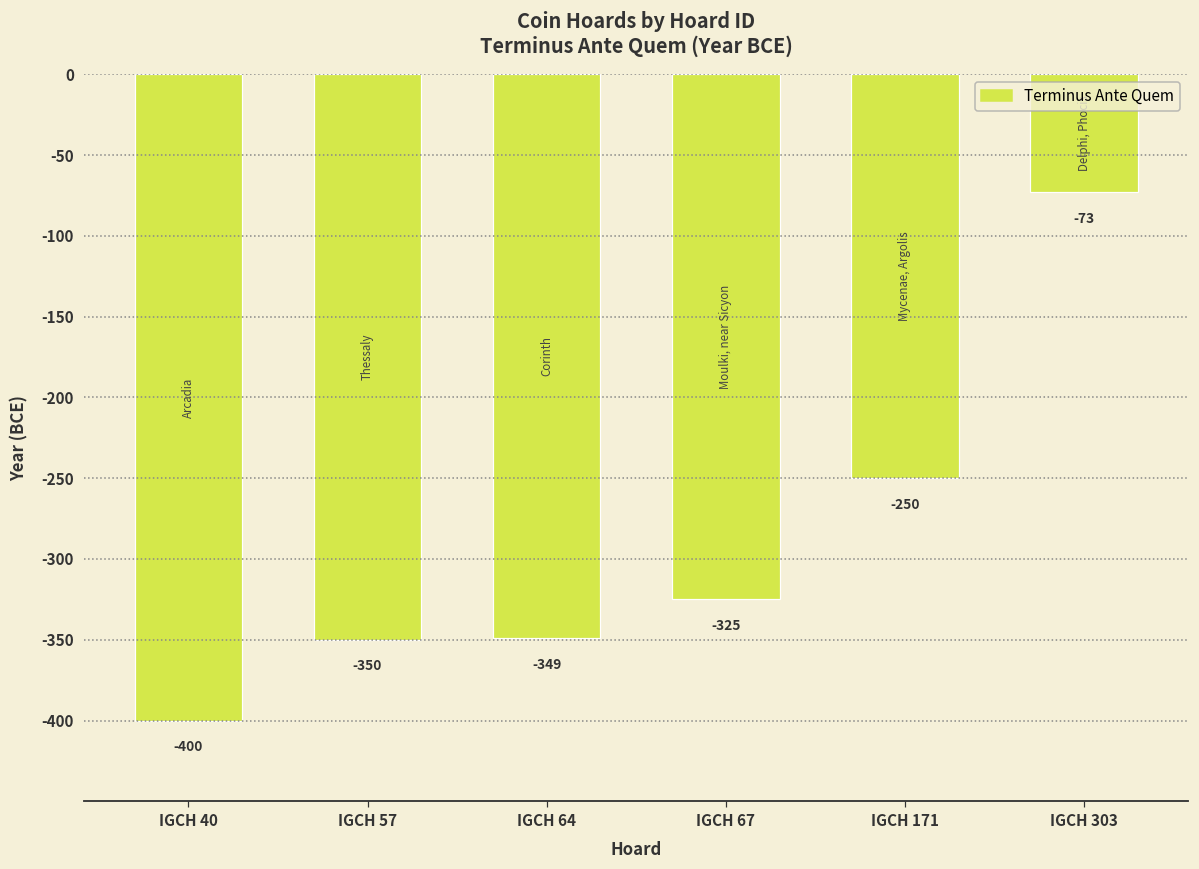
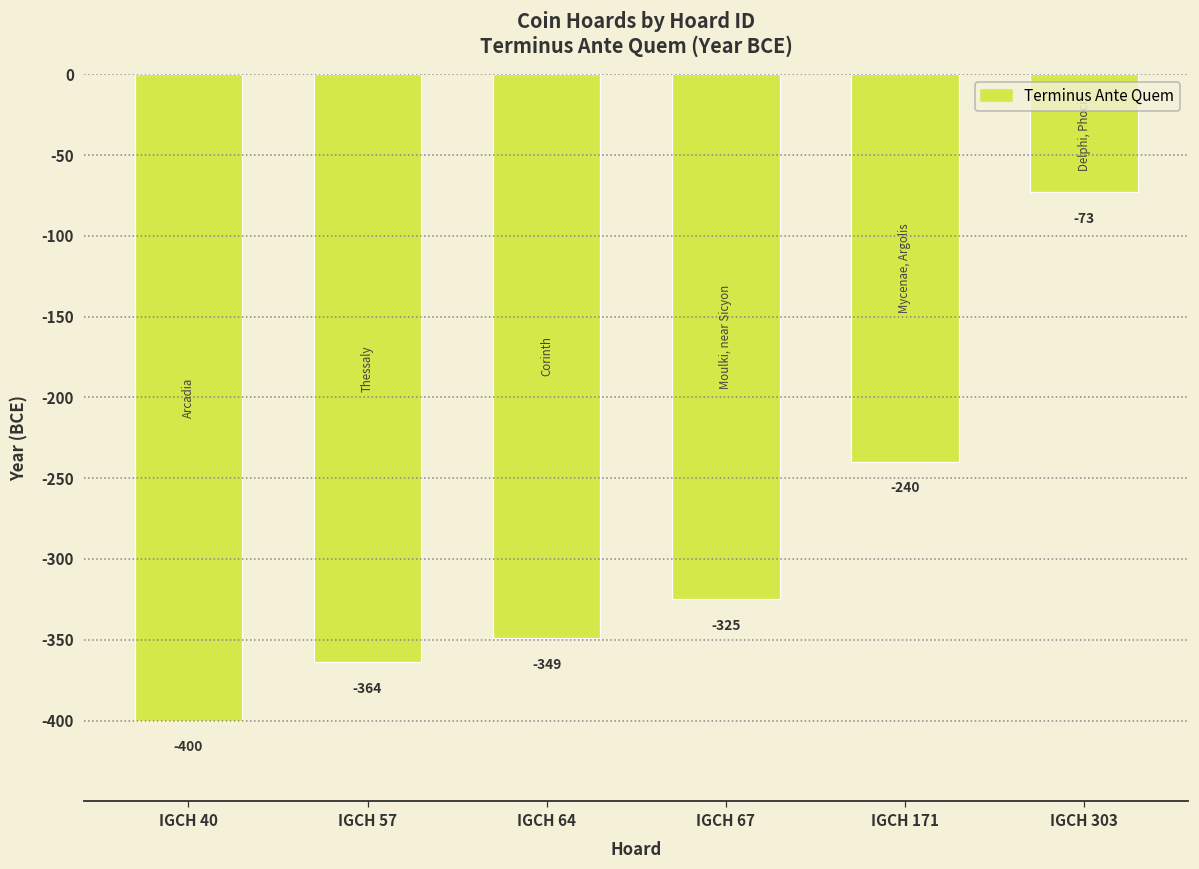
IGCH 57: -350 -> -364
IGCH 171: -250 -> -240
